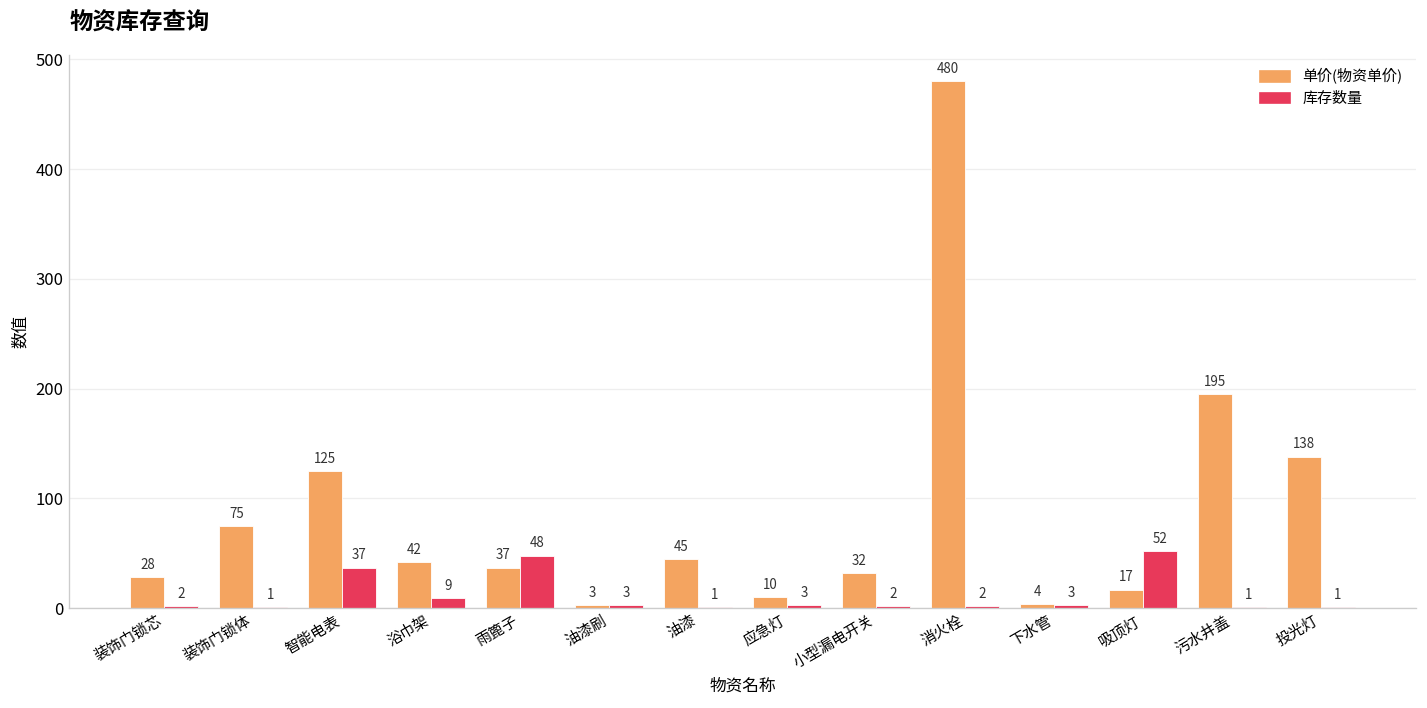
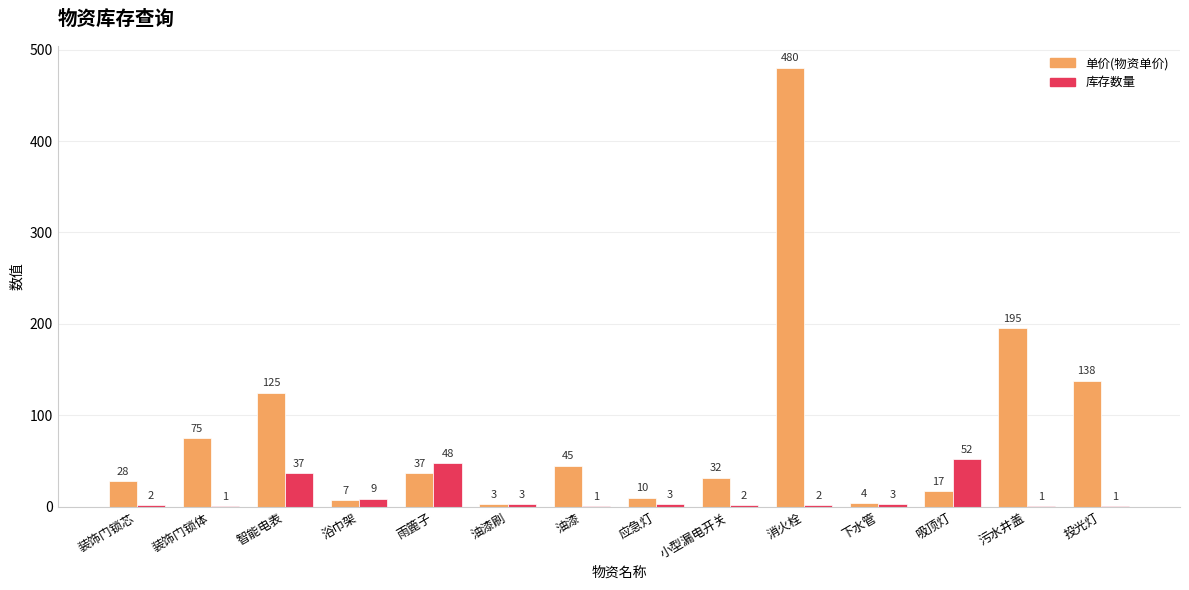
单价(物资单价), 浴巾架: 42 -> 7
